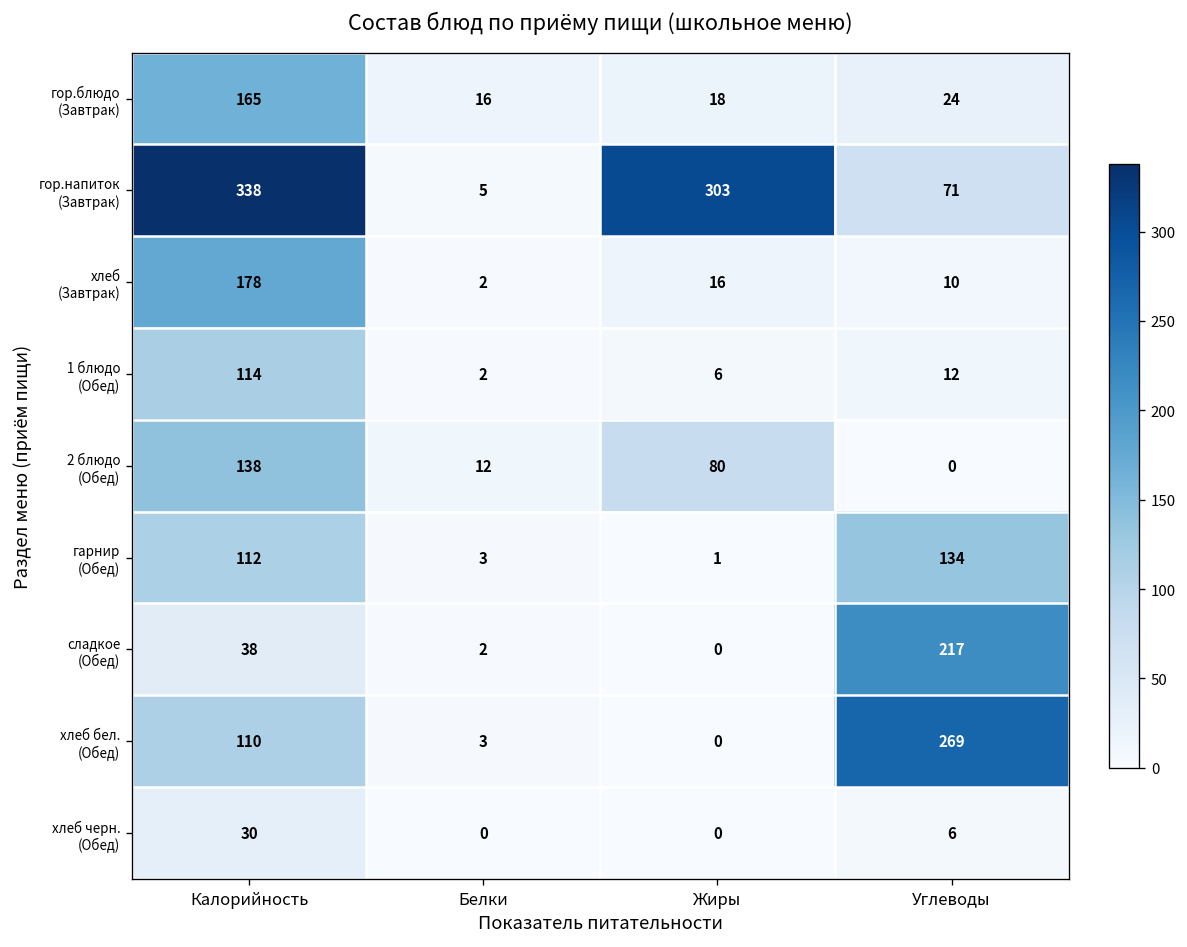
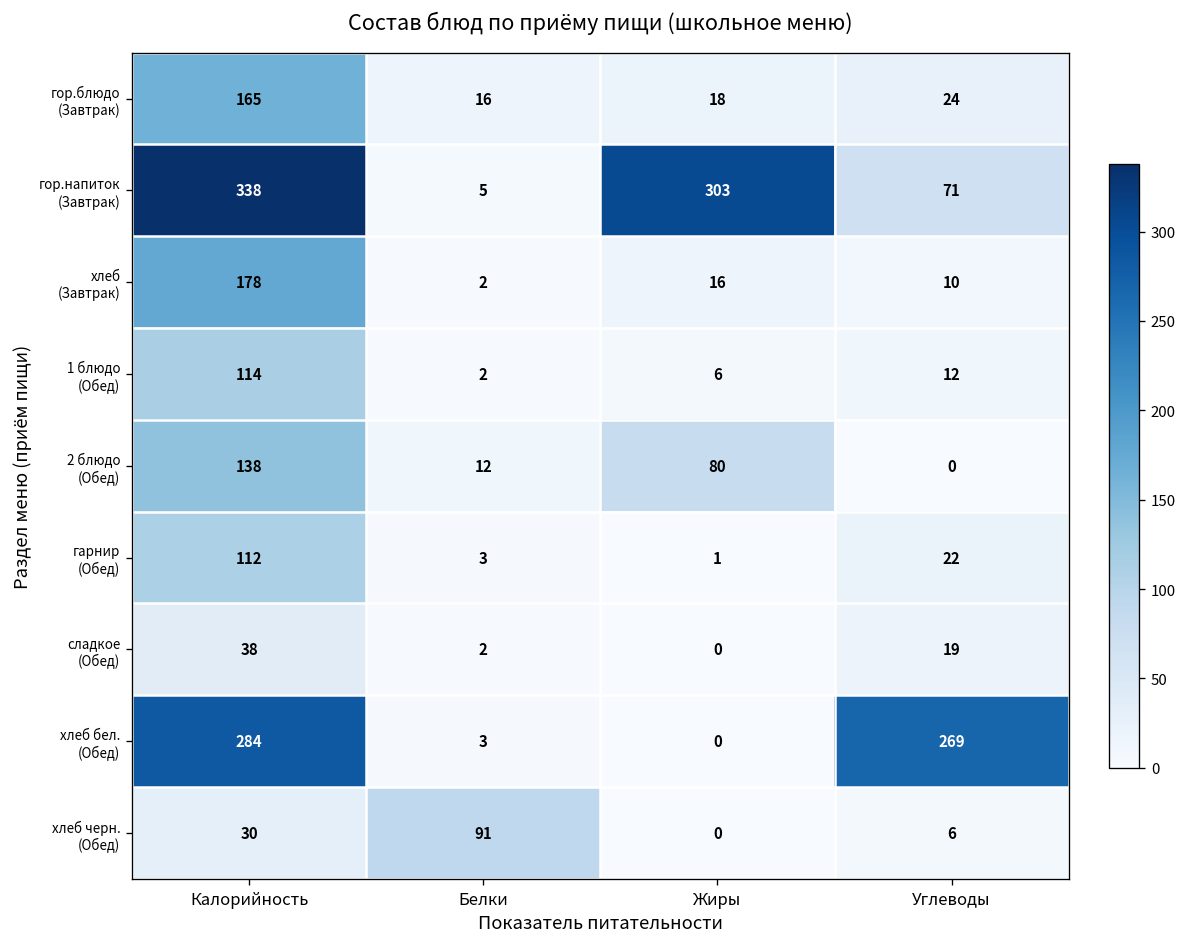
гарнир (Обед), Углеводы: 134 -> 22
сладкое (Обед), Углеводы: 217 -> 19
хлеб бел. (Обед), Калорийность: 110 -> 284
хлеб черн. (Обед), Белки: 0 -> 91
